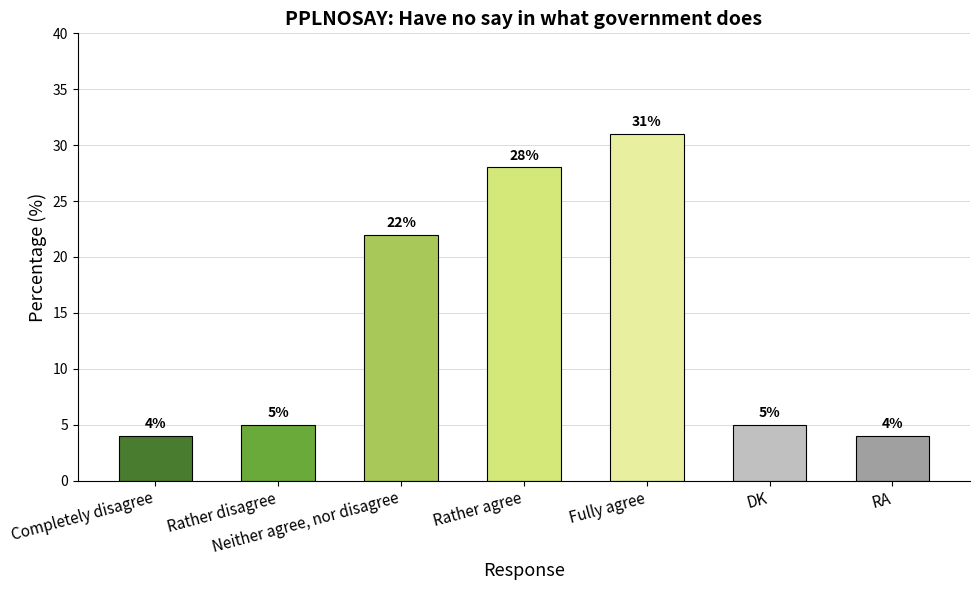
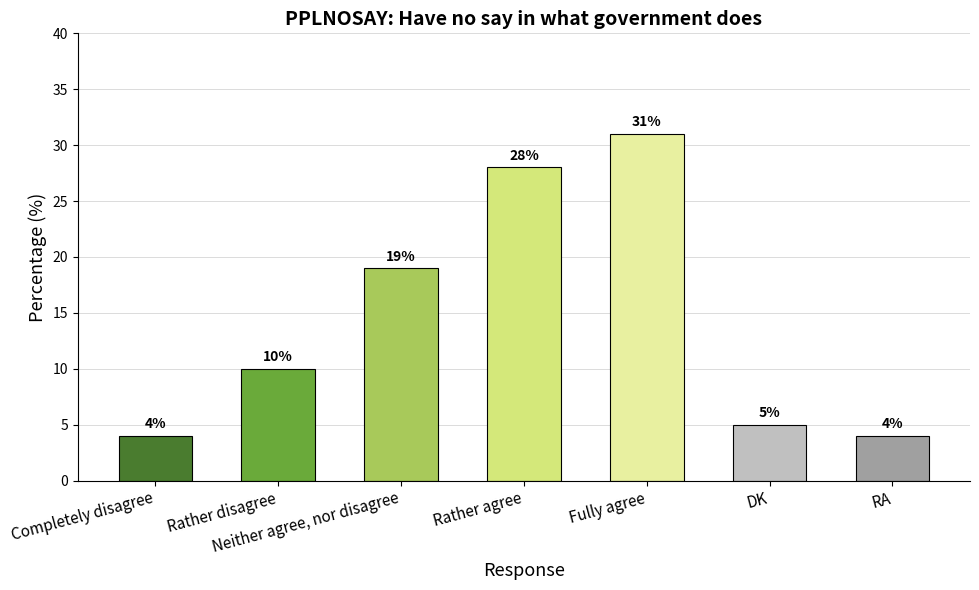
Rather disagree: 5% -> 10%
Neither agree, nor disagree: 22% -> 19%
